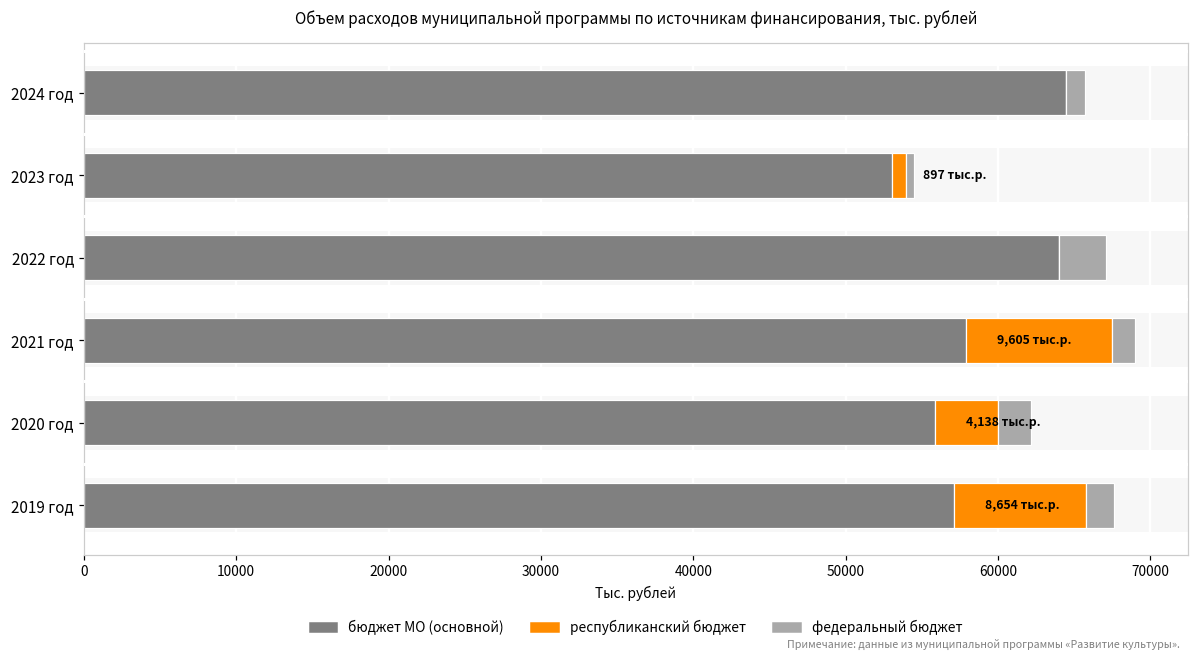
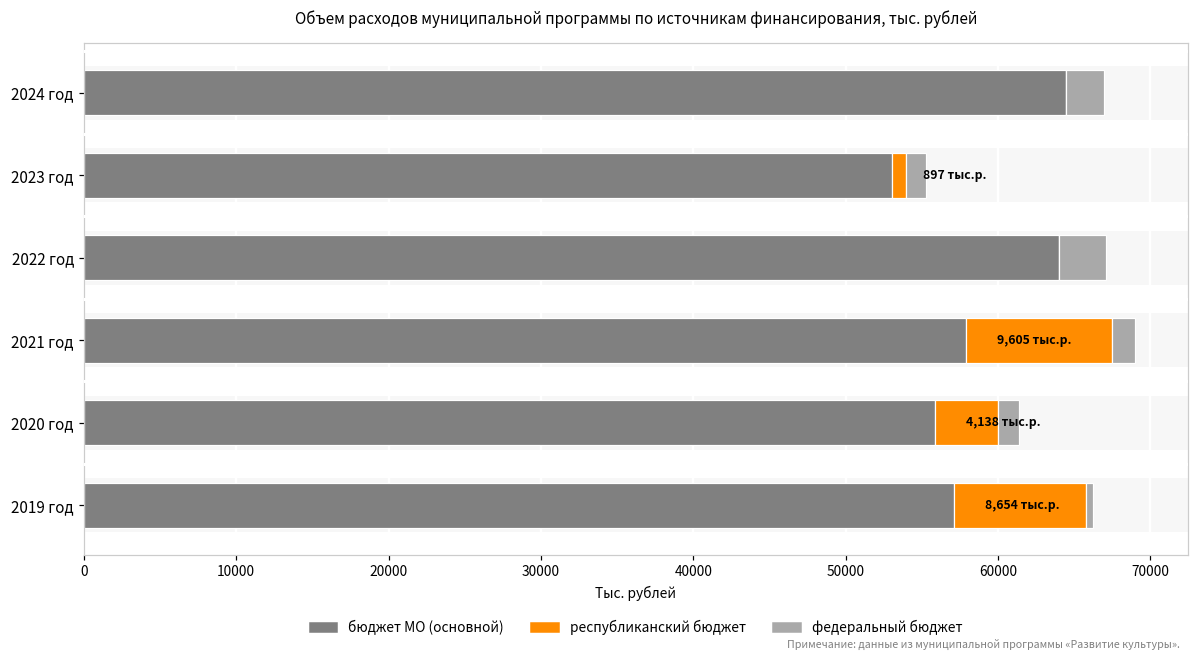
федеральный бюджет, 2024 год: 1200 -> 2500
федеральный бюджет, 2023 год: 500 -> 1300
федеральный бюджет, 2020 год: 2100 -> 1300
федеральный бюджет, 2019 год: 1800 -> 500
